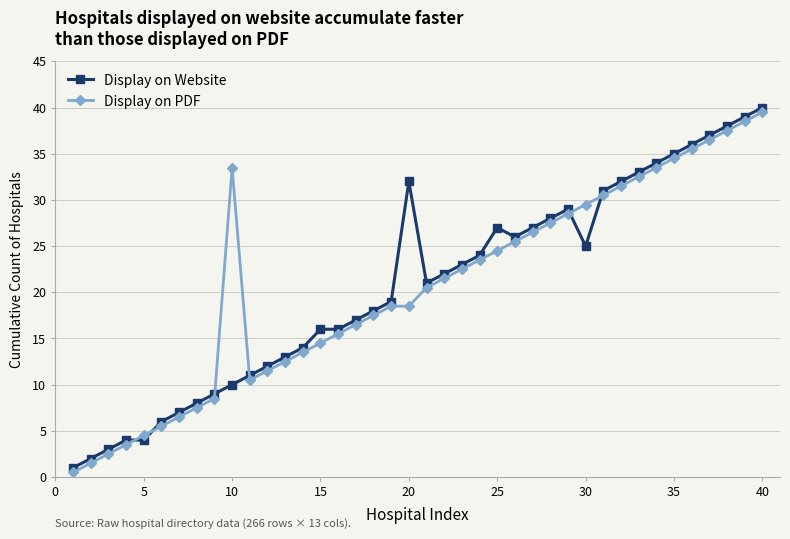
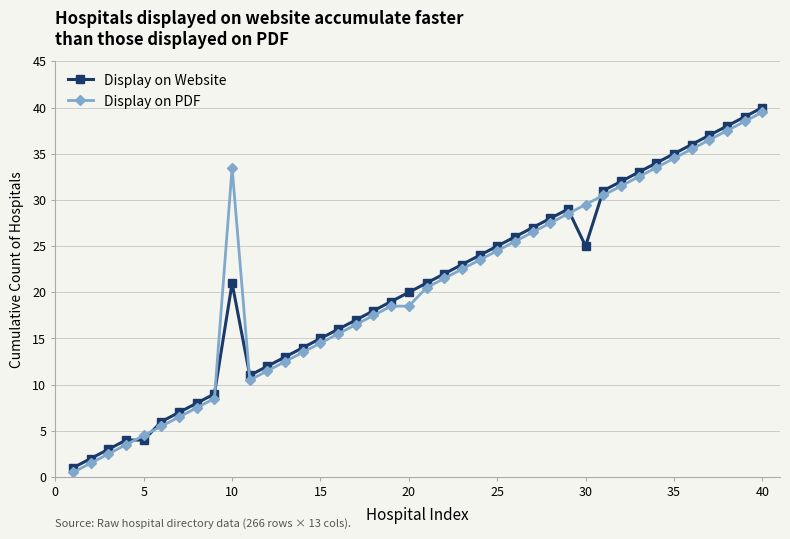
Display on Website, 10: 10 -> 21
Display on Website, 15: 16 -> 15
Display on Website, 20: 32 -> 20
Display on Website, 25: 27 -> 25
